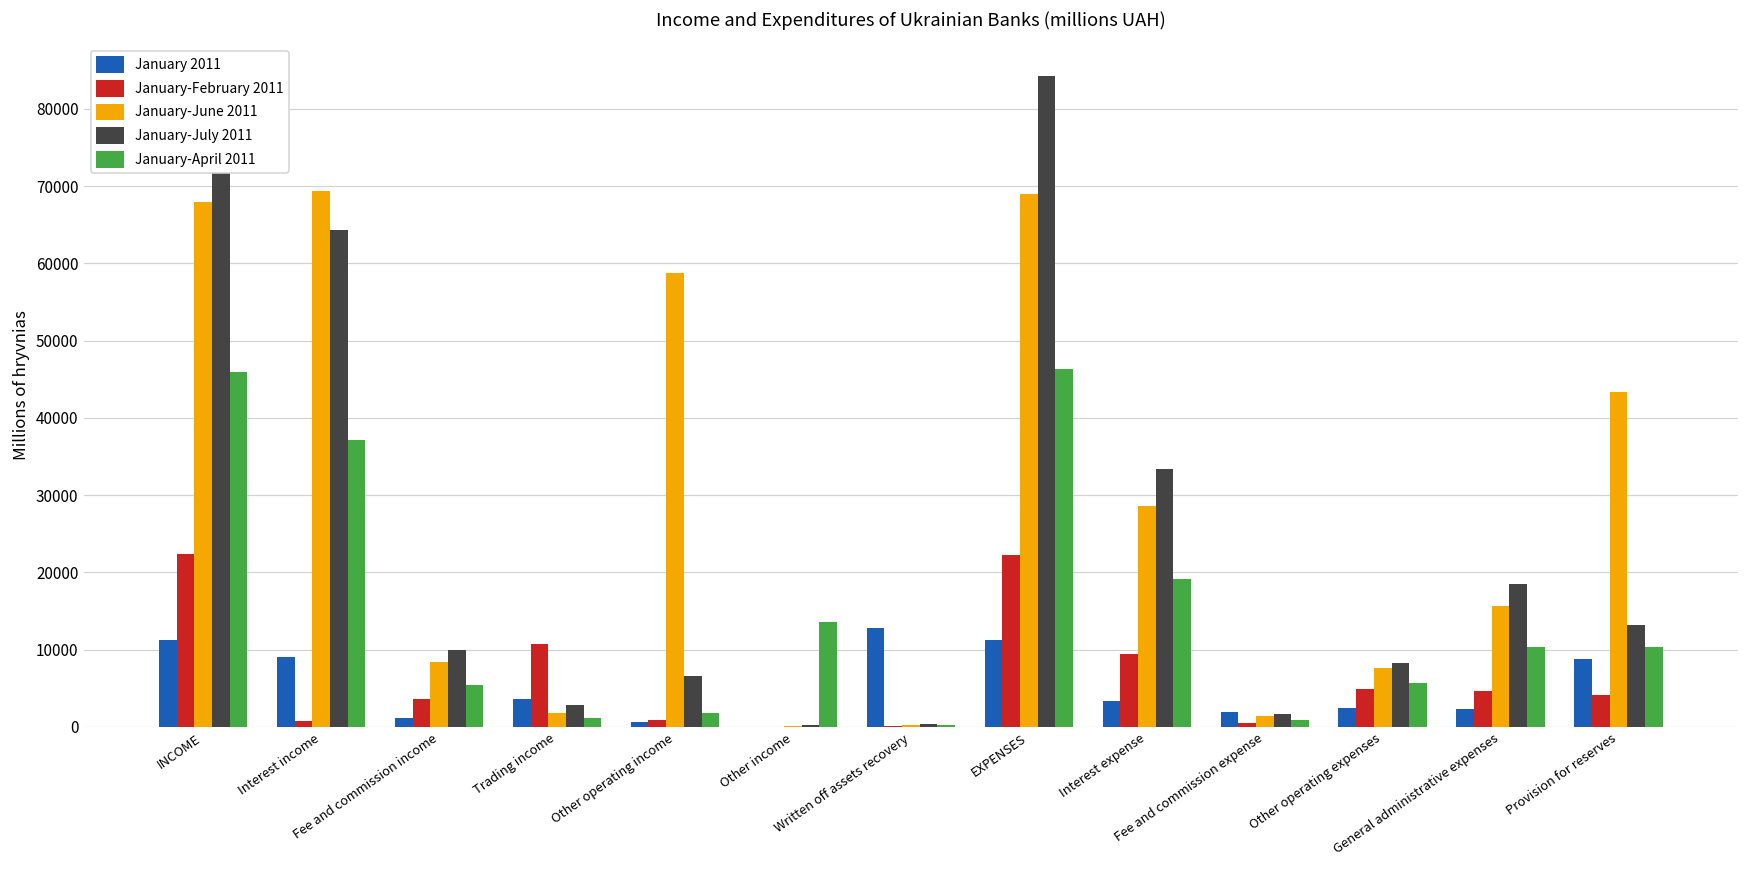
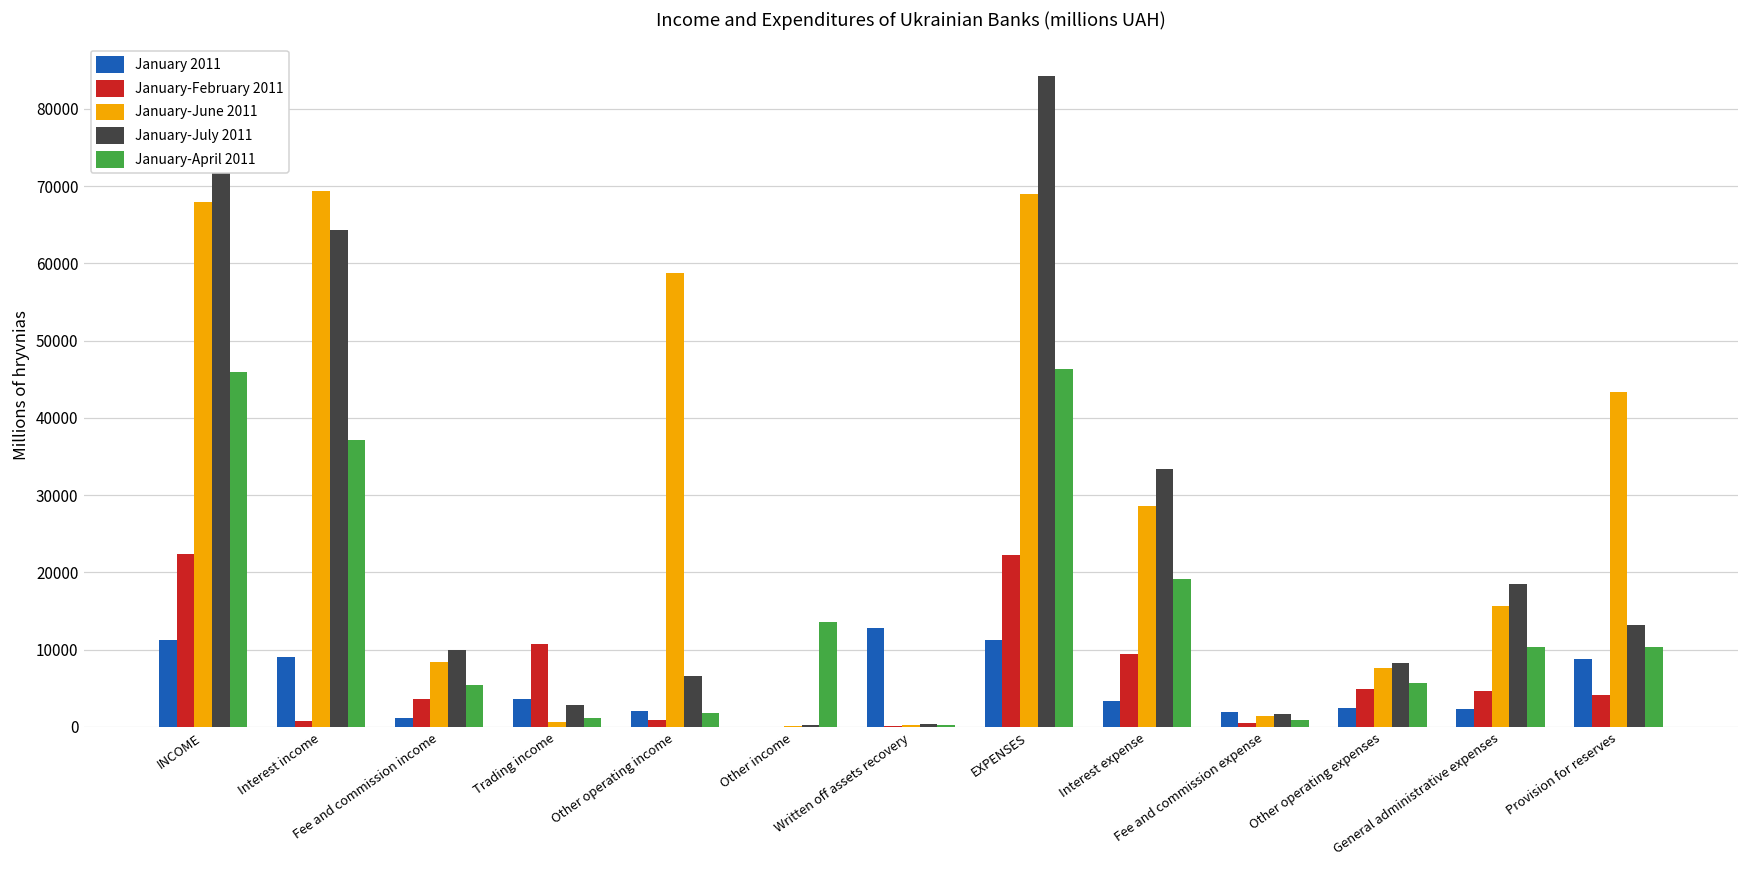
January-June 2011, Trading income: 2000 -> 1000
January 2011, Other operating income: 1000 -> 2000
